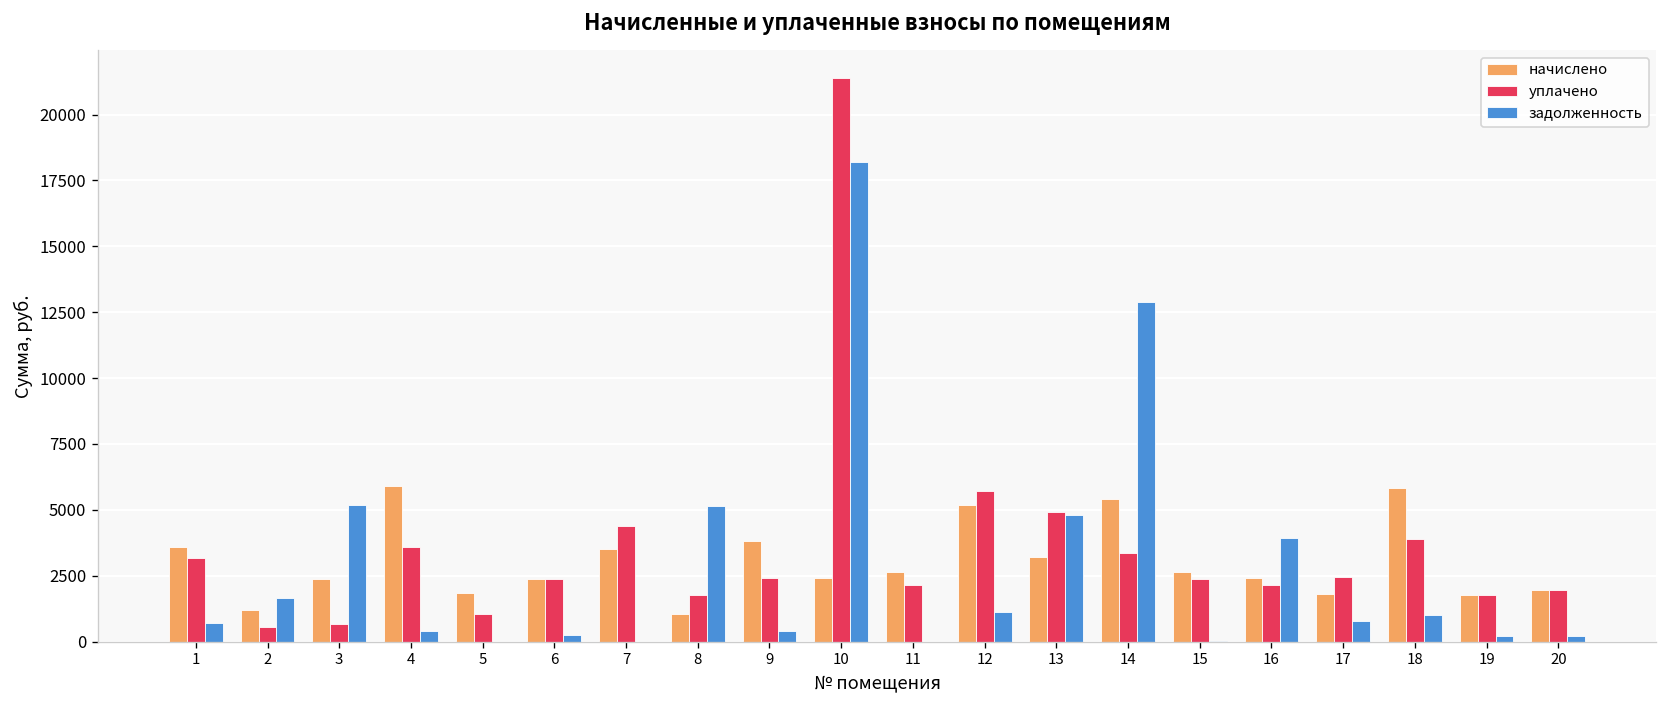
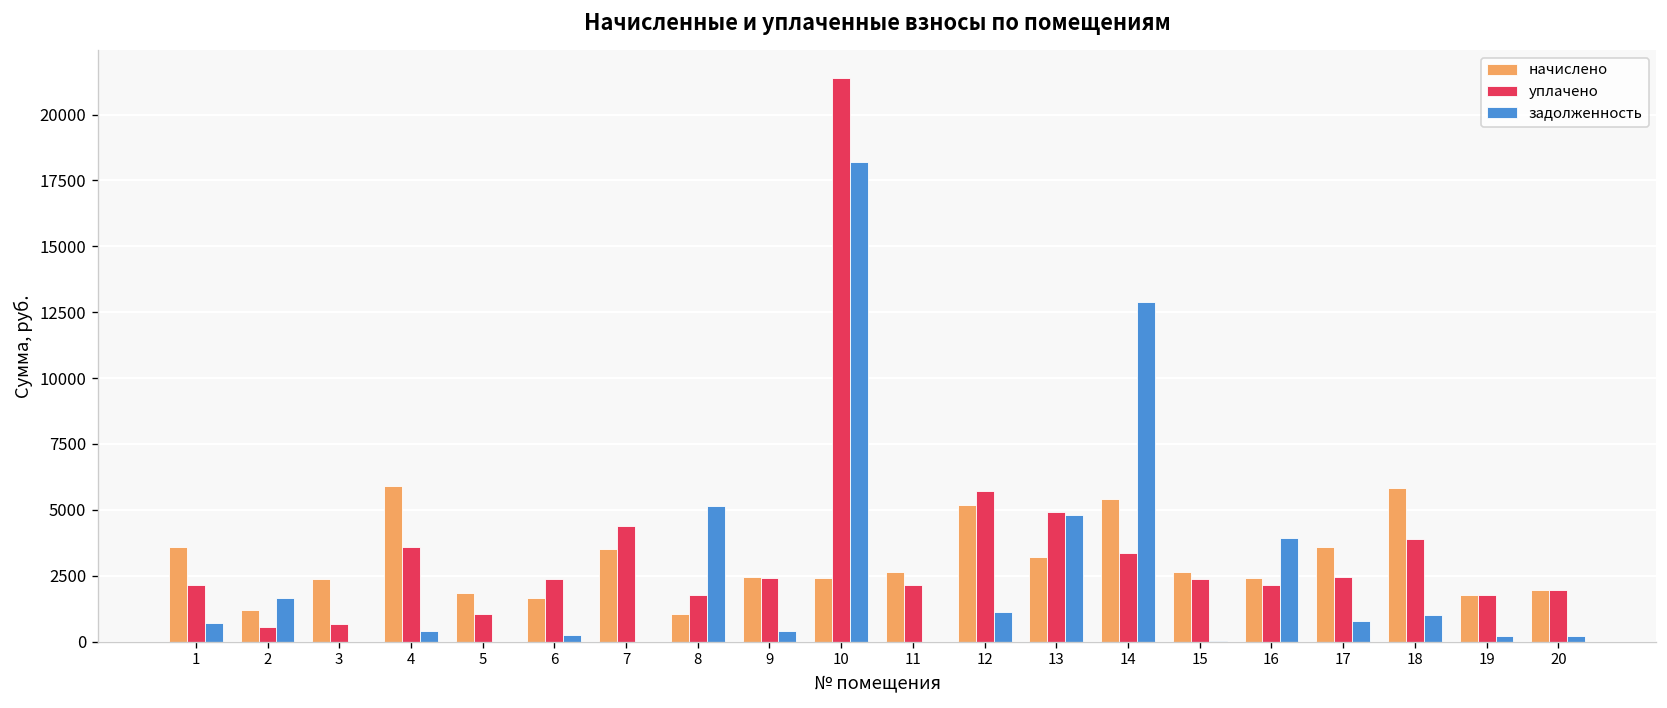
уплачено, 1: 3200 -> 2200
задолженность, 3: 5200 -> 0
начислено, 6: 2400 -> 1600
начислено, 9: 3800 -> 2500
начислено, 17: 1800 -> 3600
